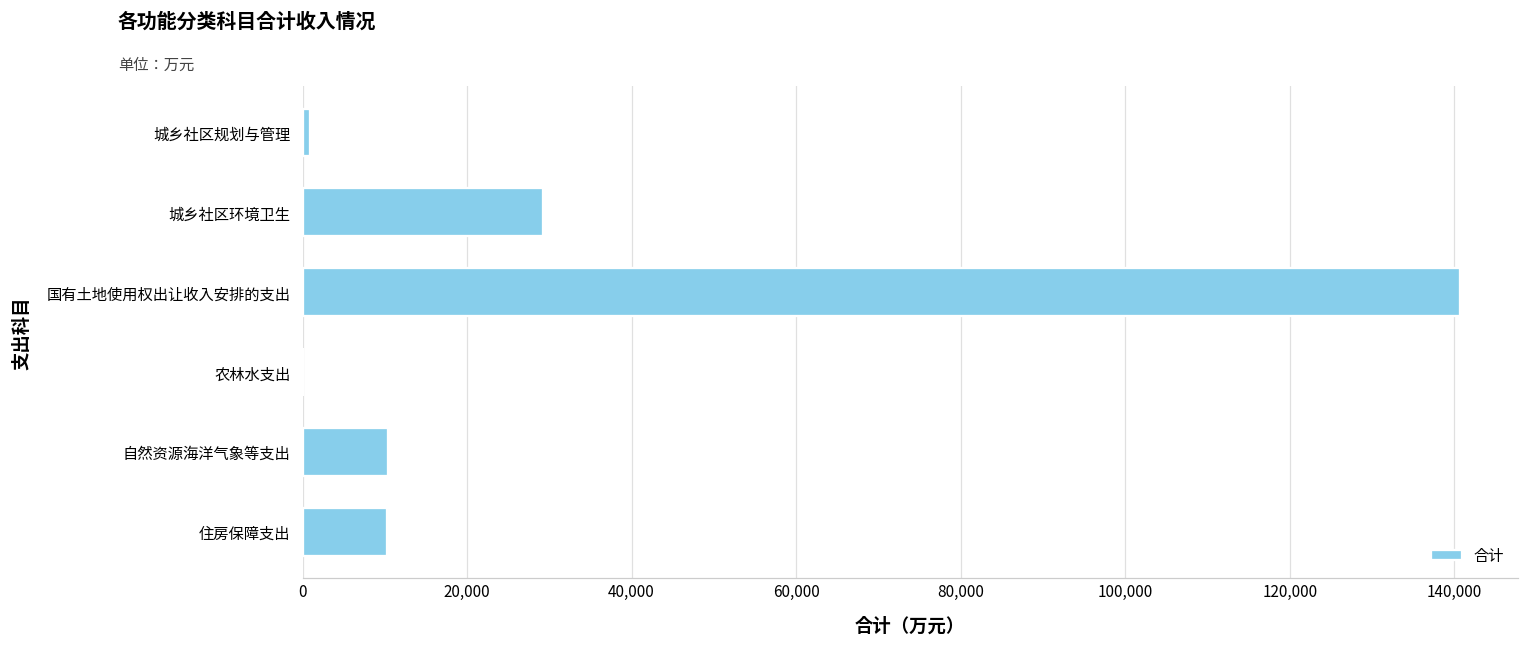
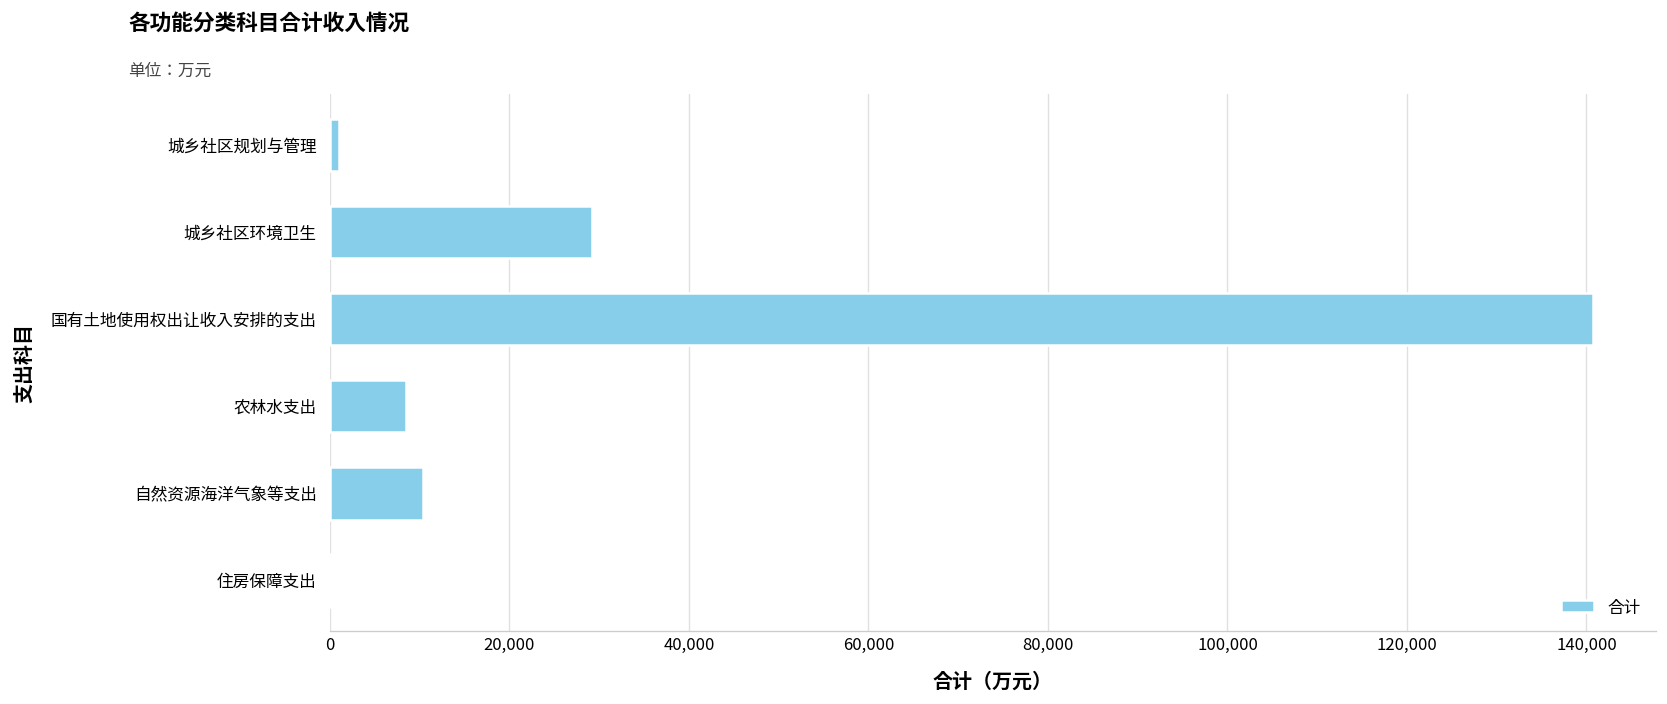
农林水支出: 0 -> 9,000
住房保障支出: 10,000 -> 0
